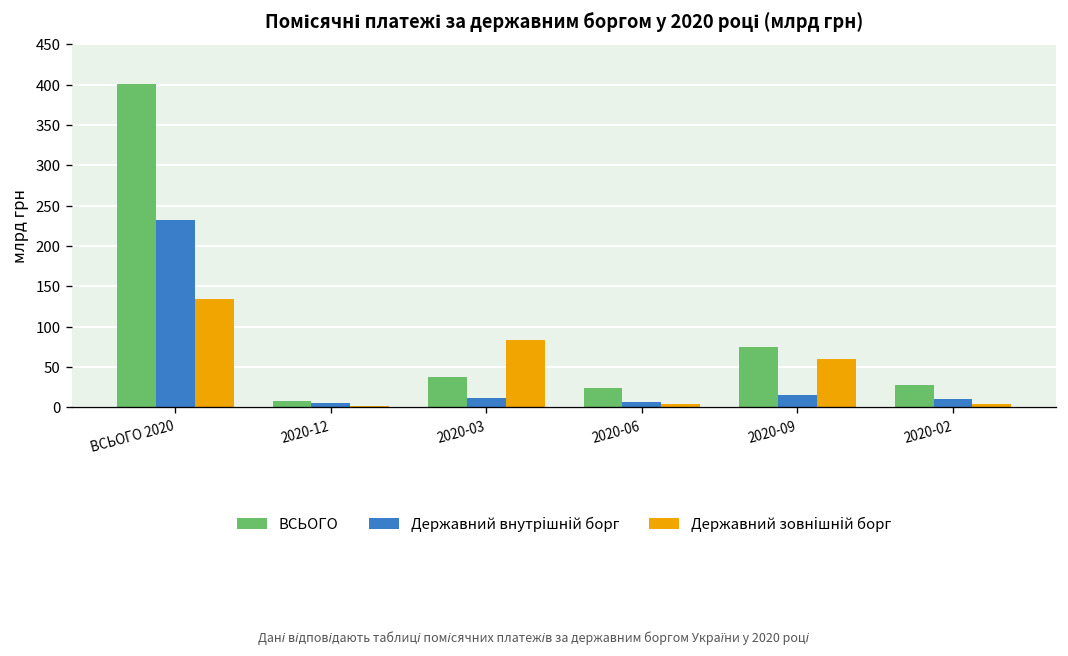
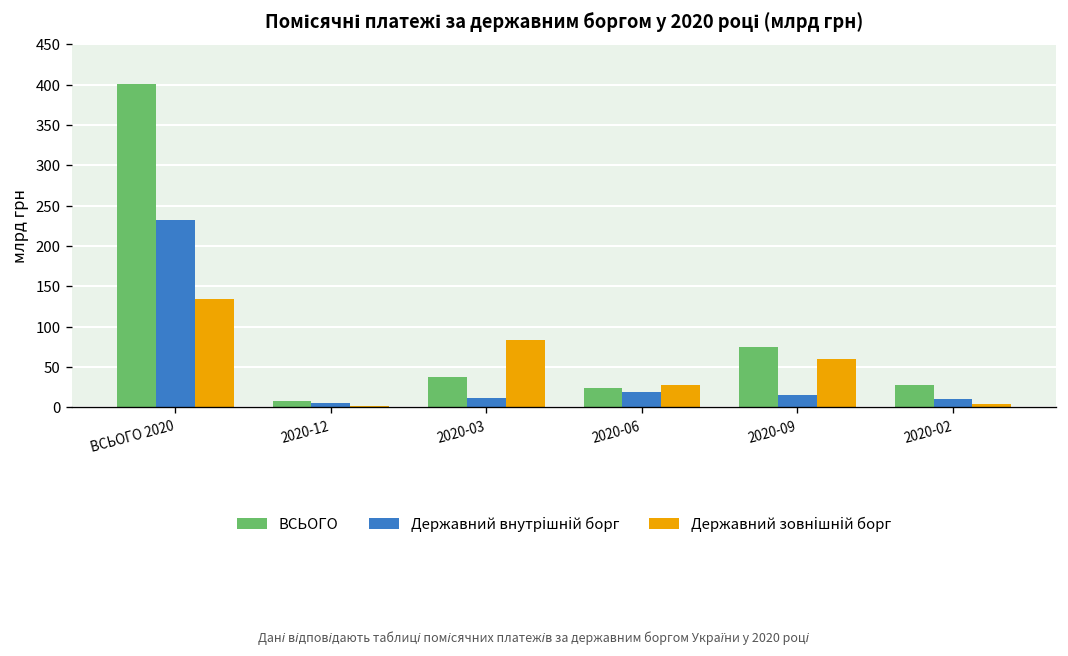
Державний внутрішній борг, 2020-06: 10 -> 20
Державний зовнішній борг, 2020-06: 0 -> 30
